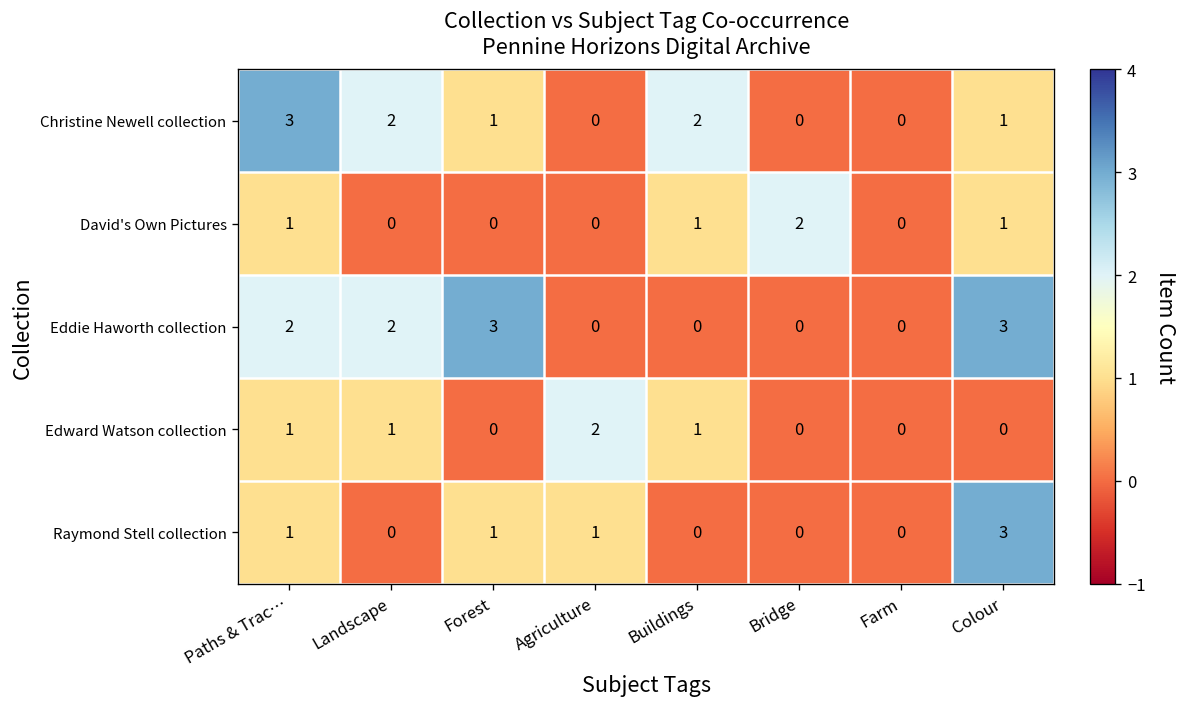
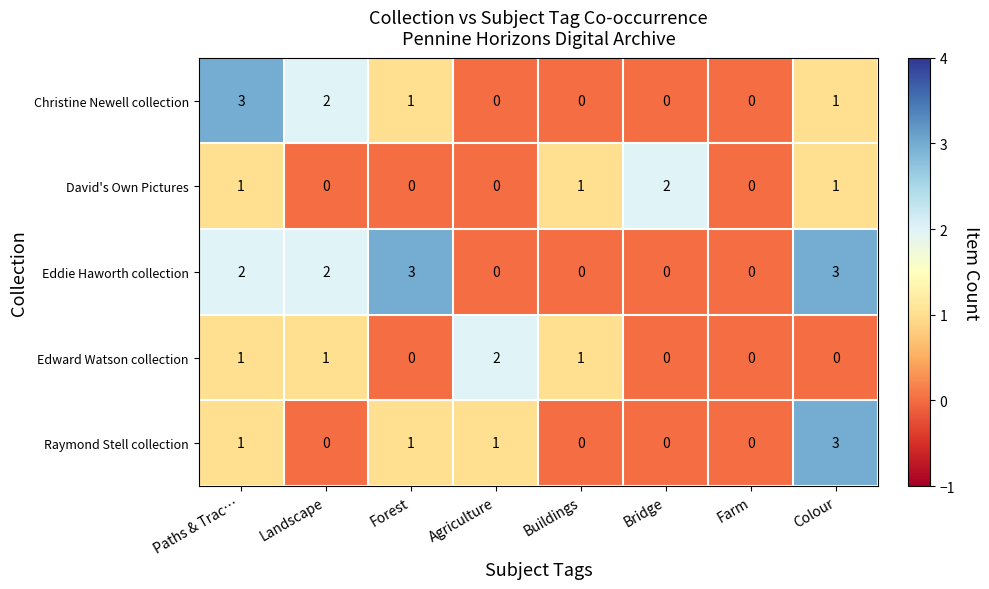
Christine Newell collection, Buildings: 2 -> 0
